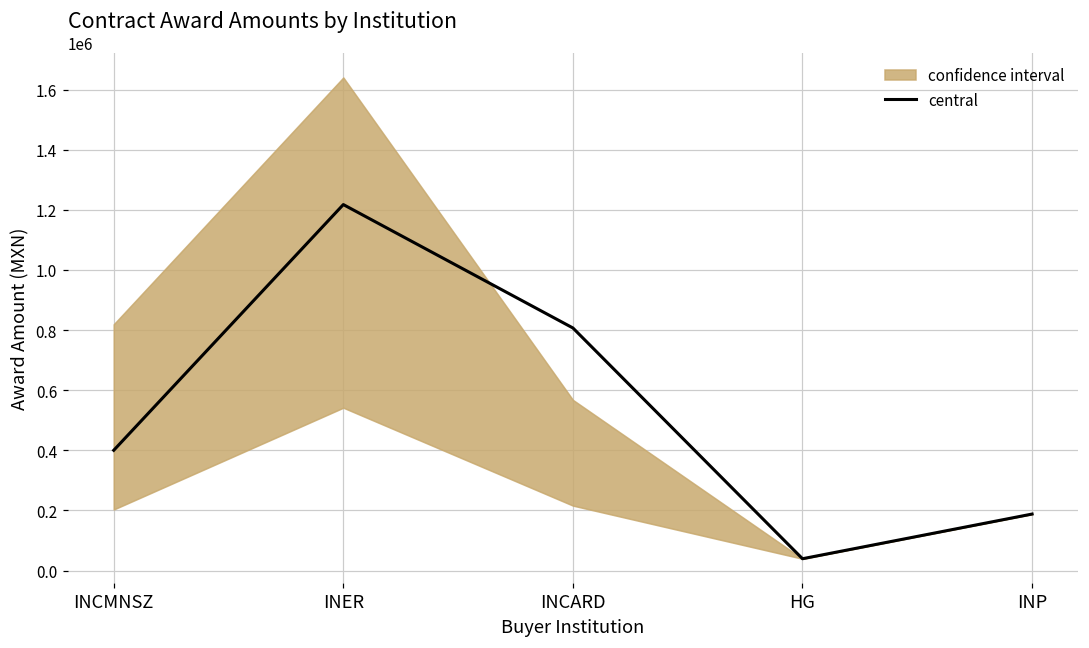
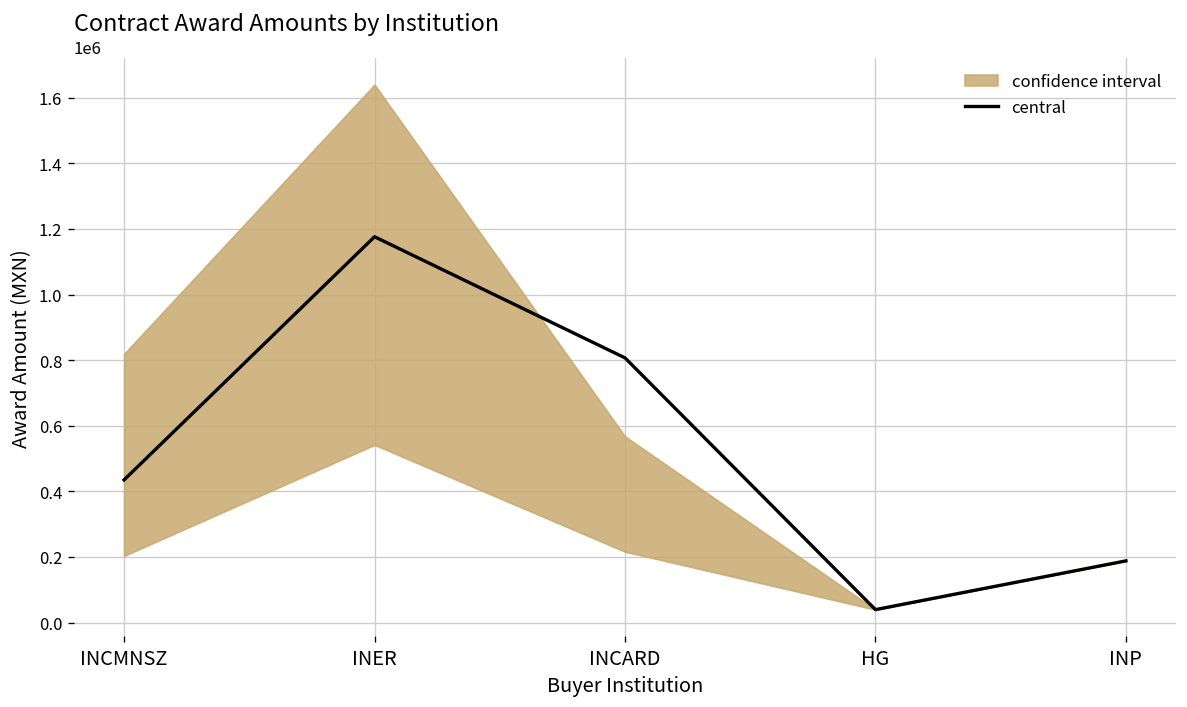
central, INCMNSZ: 400000 -> 440000
central, INER: 1220000 -> 1180000
